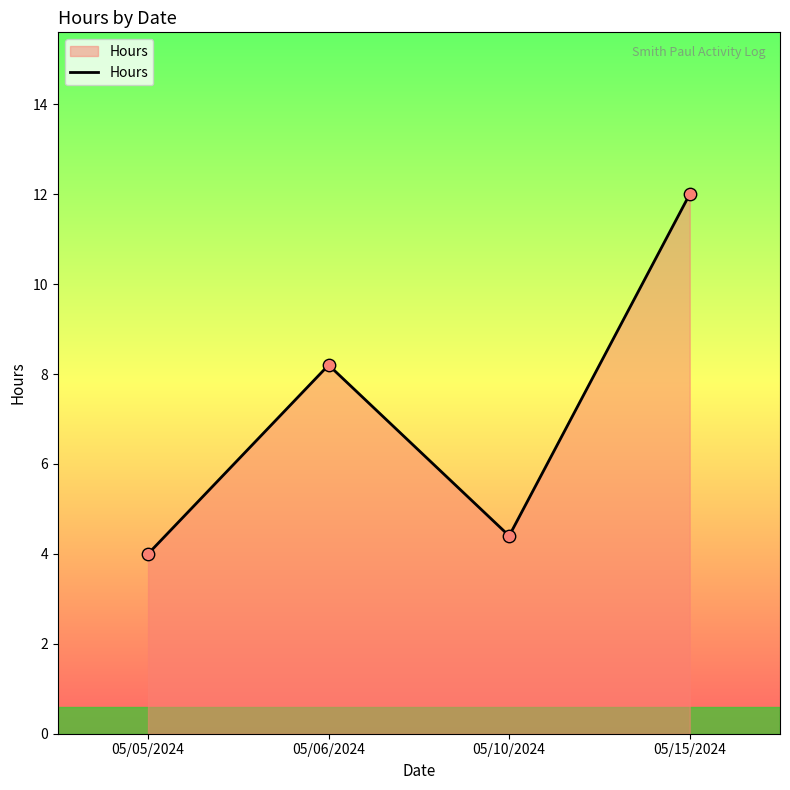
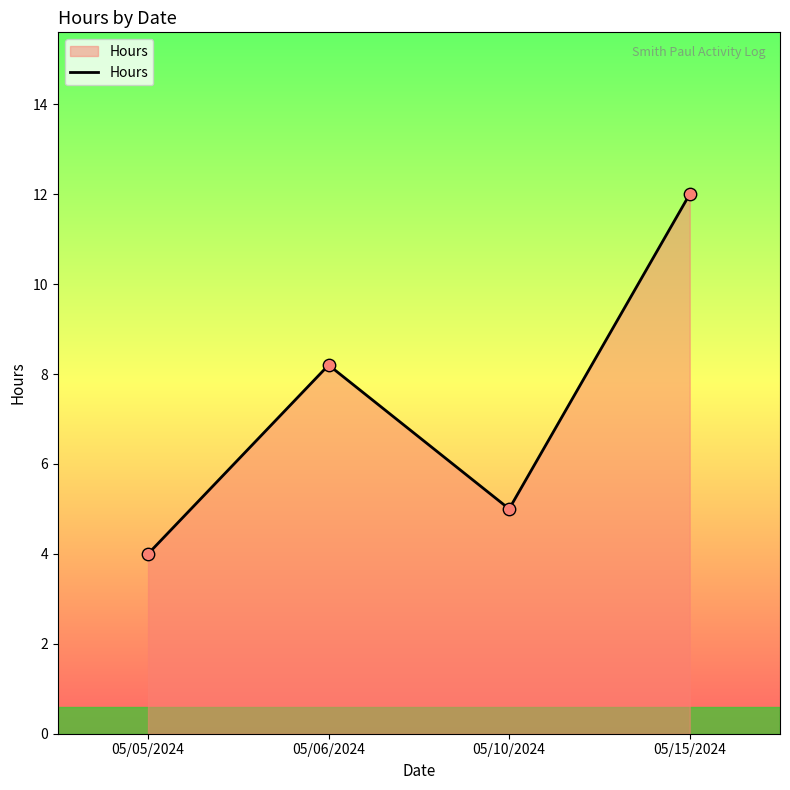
05/10/2024: 4.4 -> 5.0
